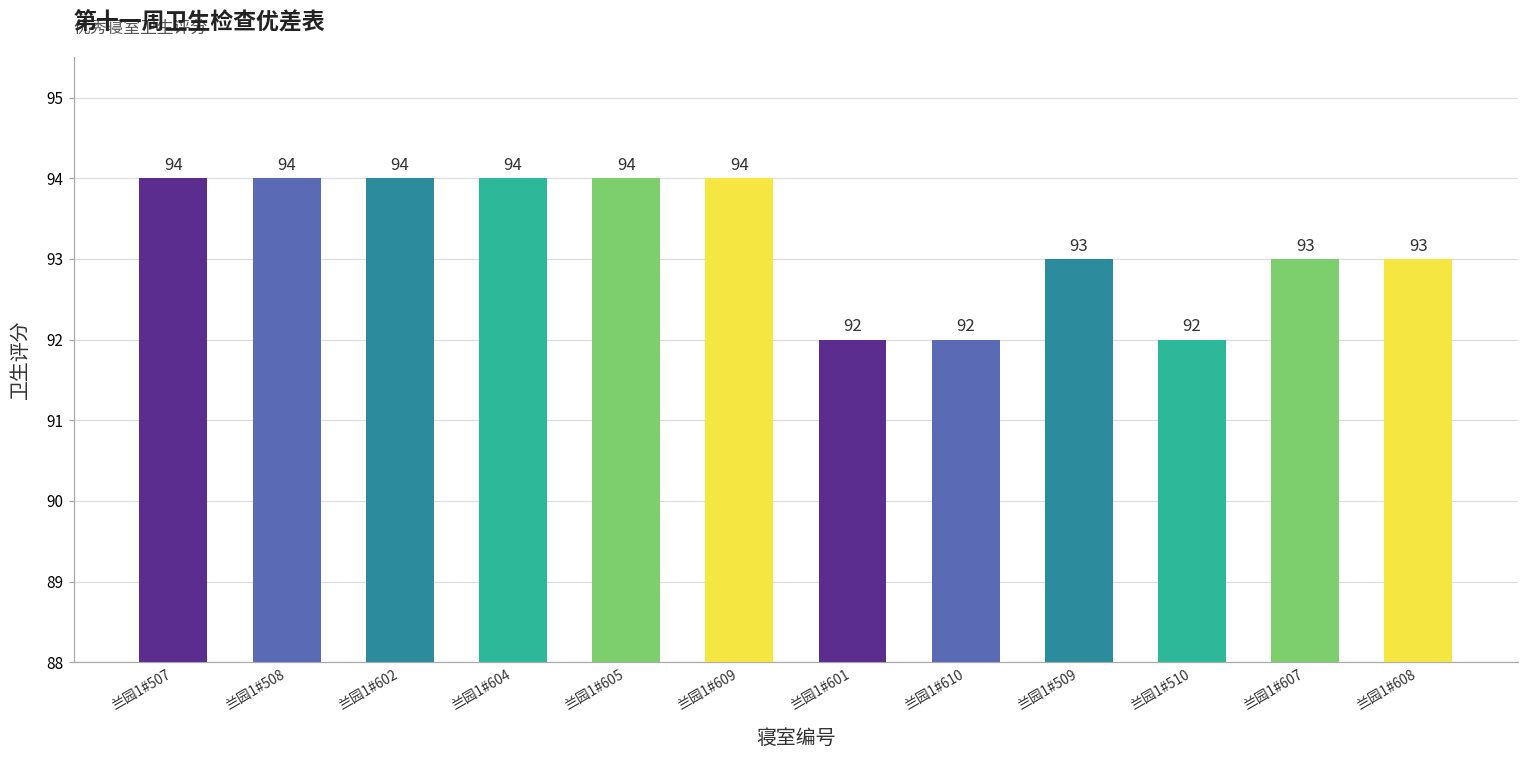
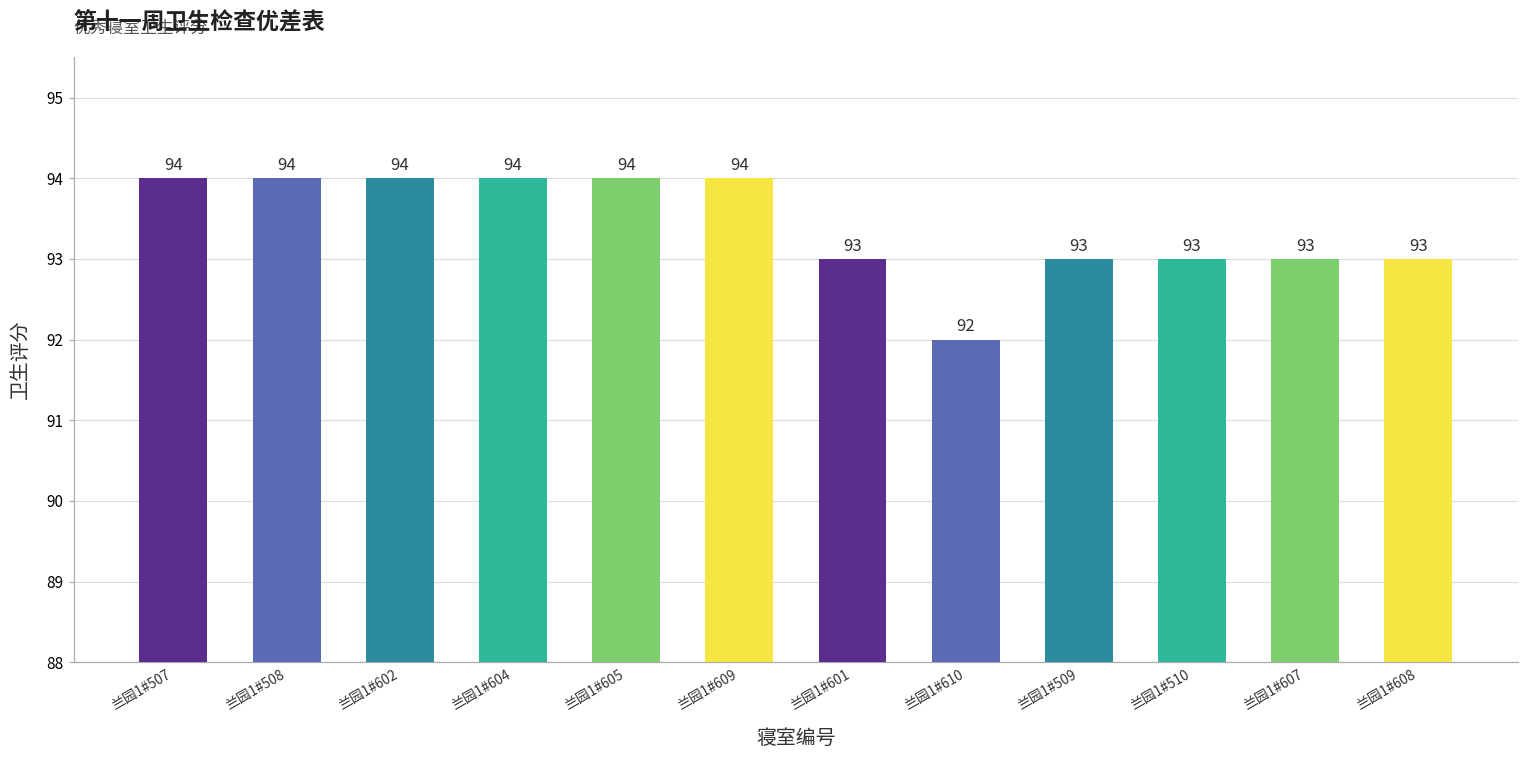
兰园1#601: 92 -> 93
兰园1#510: 92 -> 93
